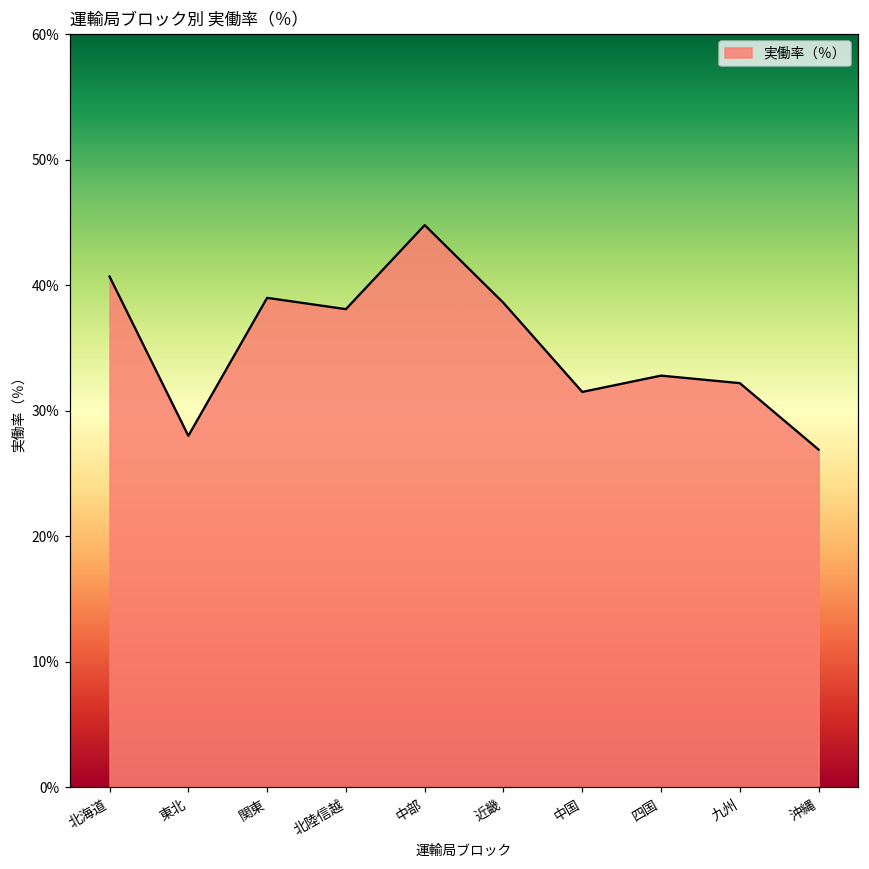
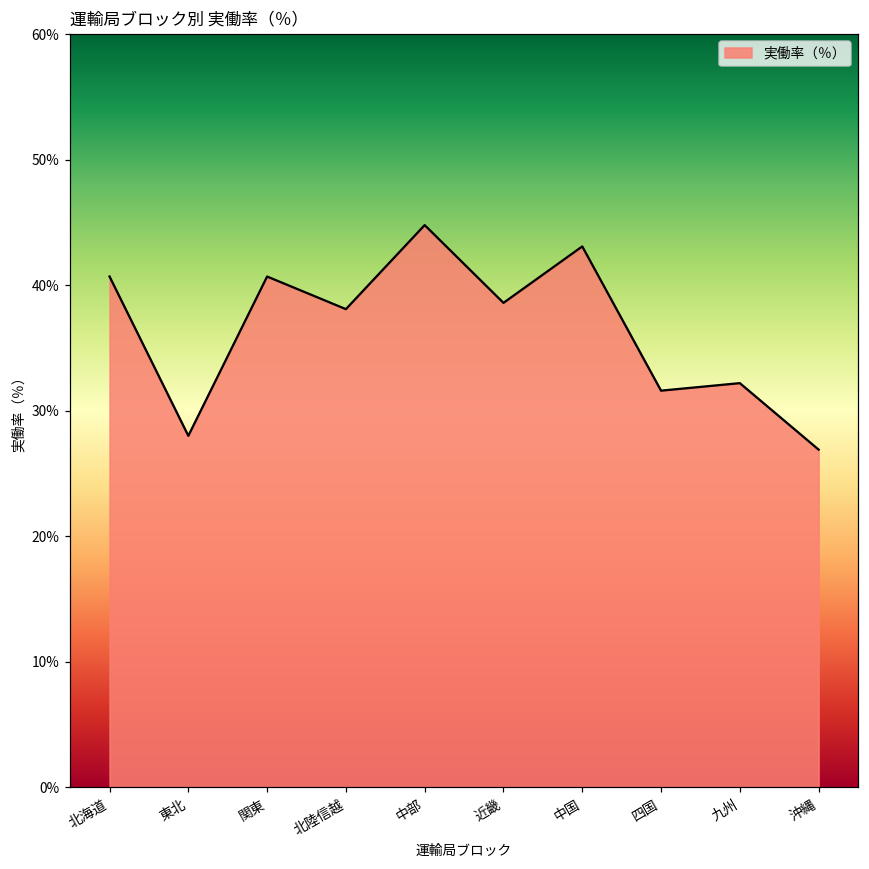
関東: 39.0% -> 40.7%
中国: 31.5% -> 43.1%
四国: 32.8% -> 31.6%
